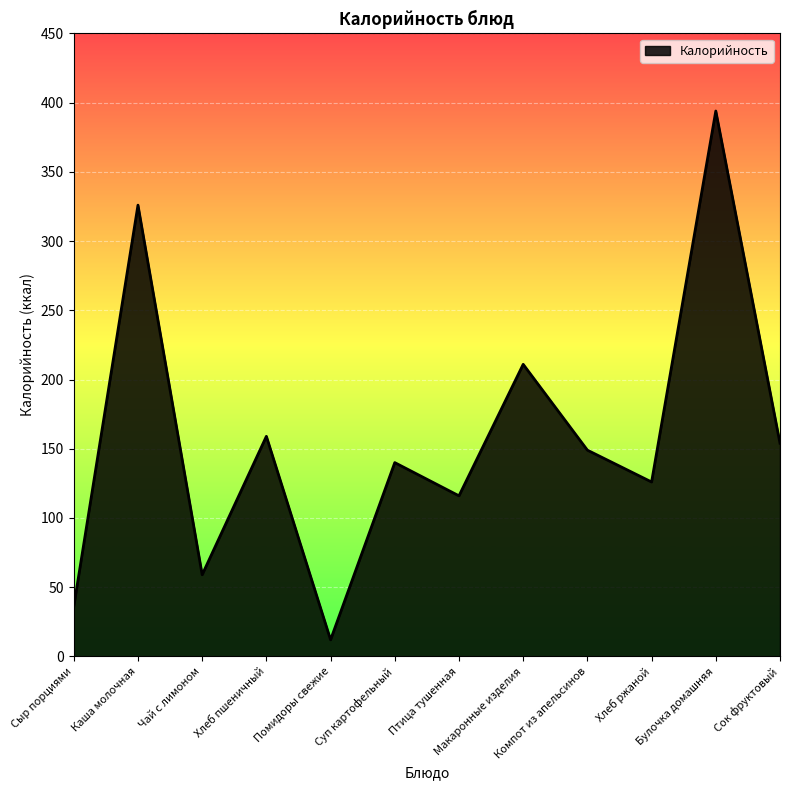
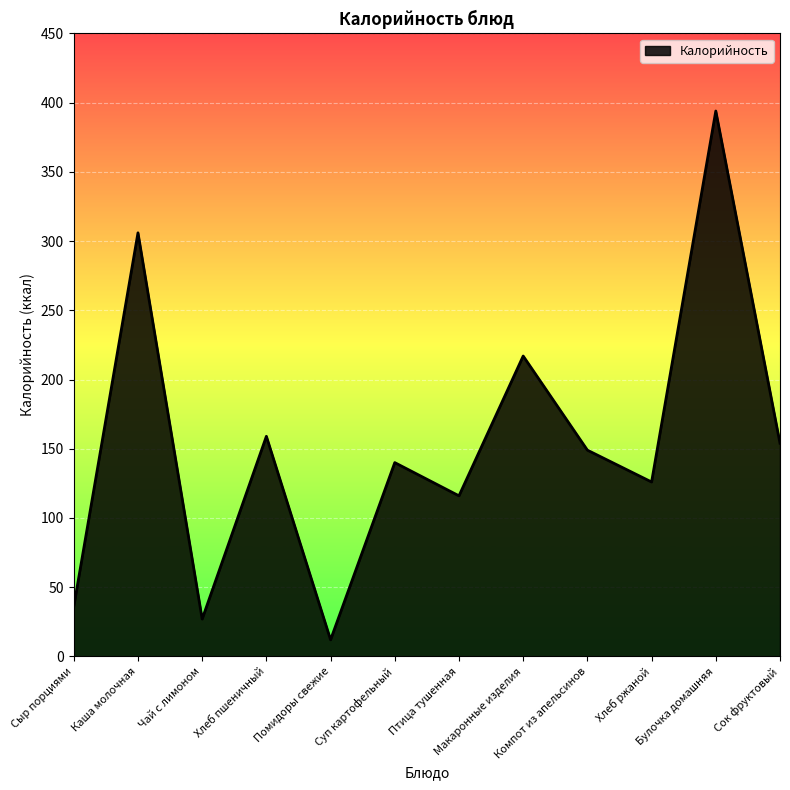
Каша молочная: 326 -> 306
Чай с лимоном: 59 -> 27
Макаронные изделия: 211 -> 217
